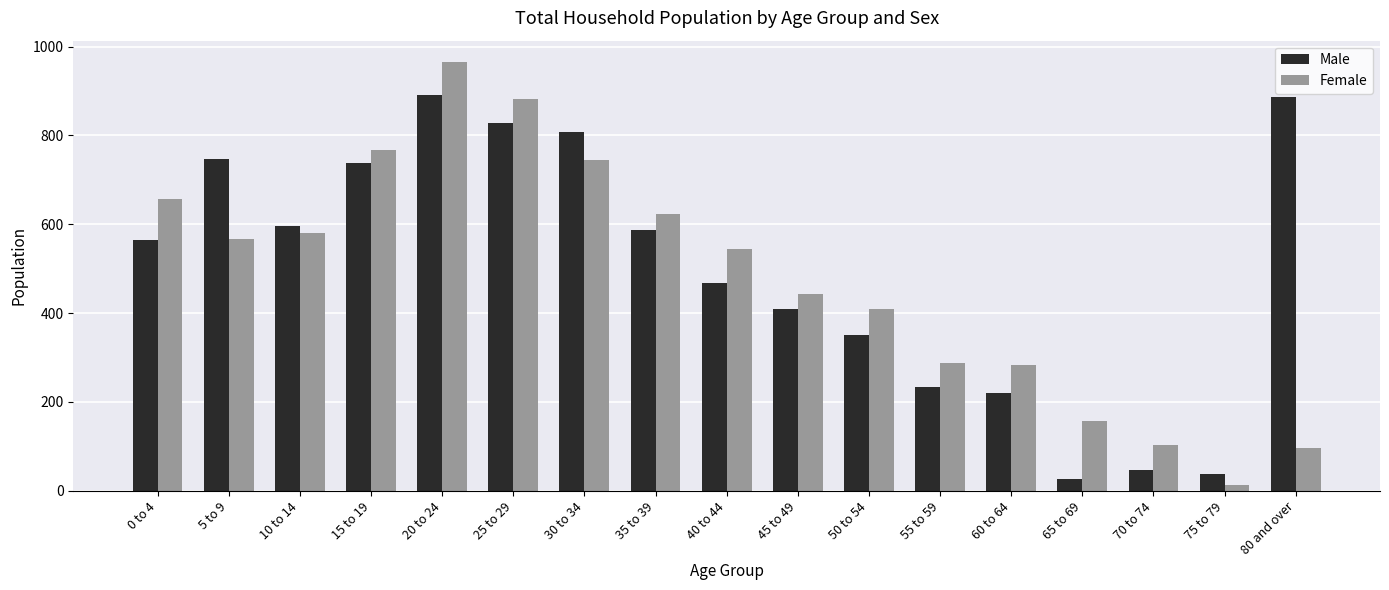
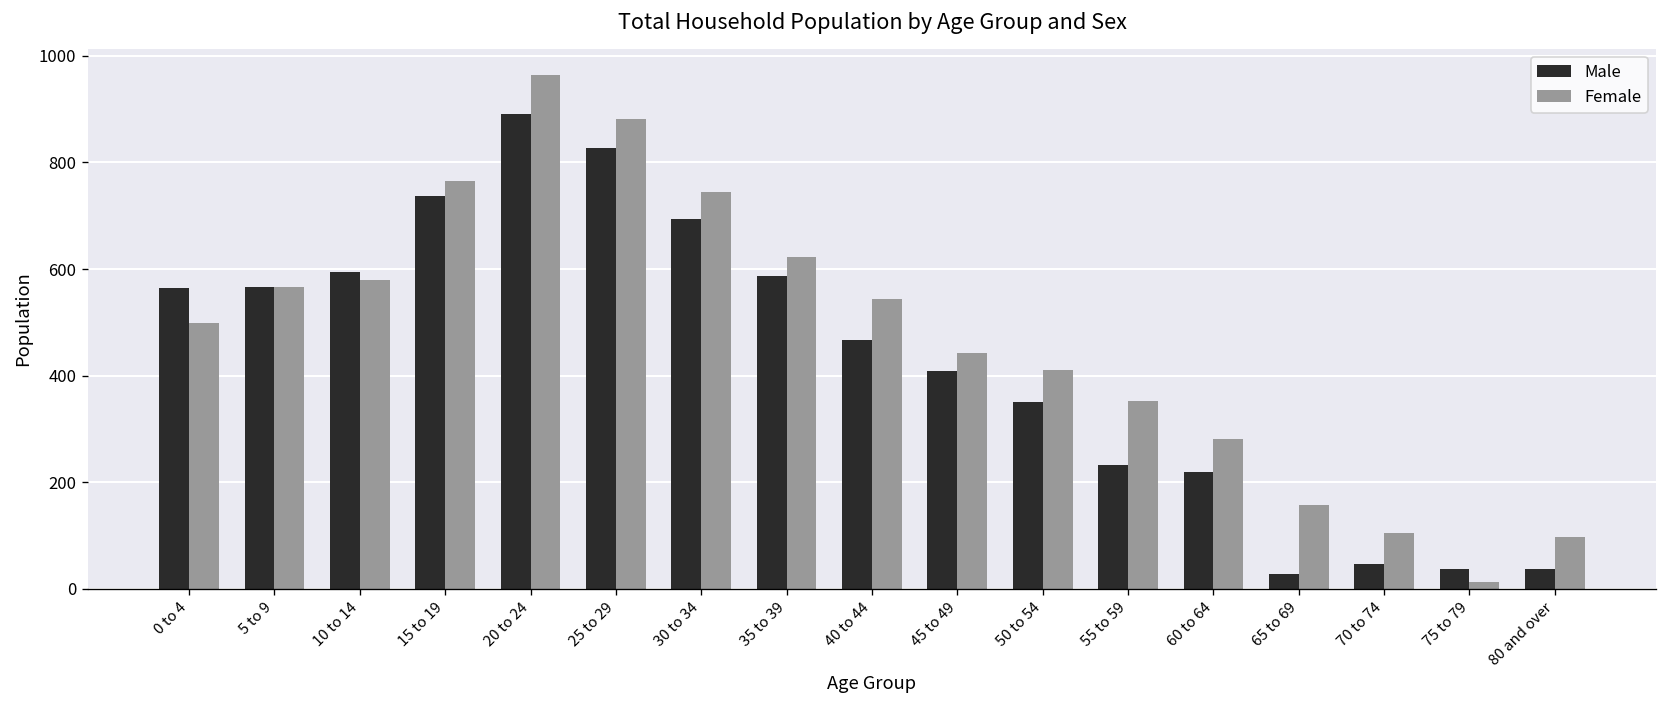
Female, 0 to 4: 660 -> 500
Male, 5 to 9: 750 -> 570
Male, 30 to 34: 810 -> 690
Female, 55 to 59: 290 -> 350
Male, 80 and over: 890 -> 40
